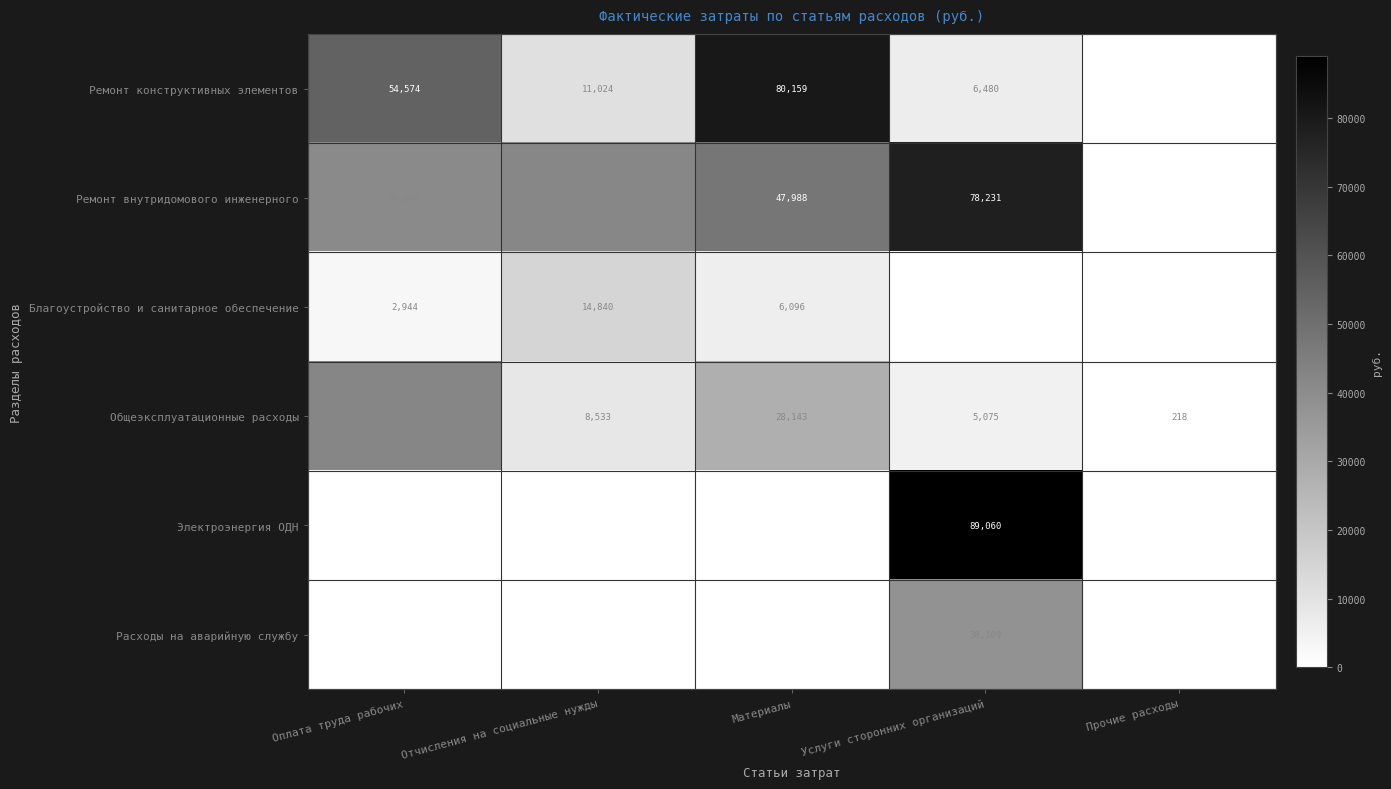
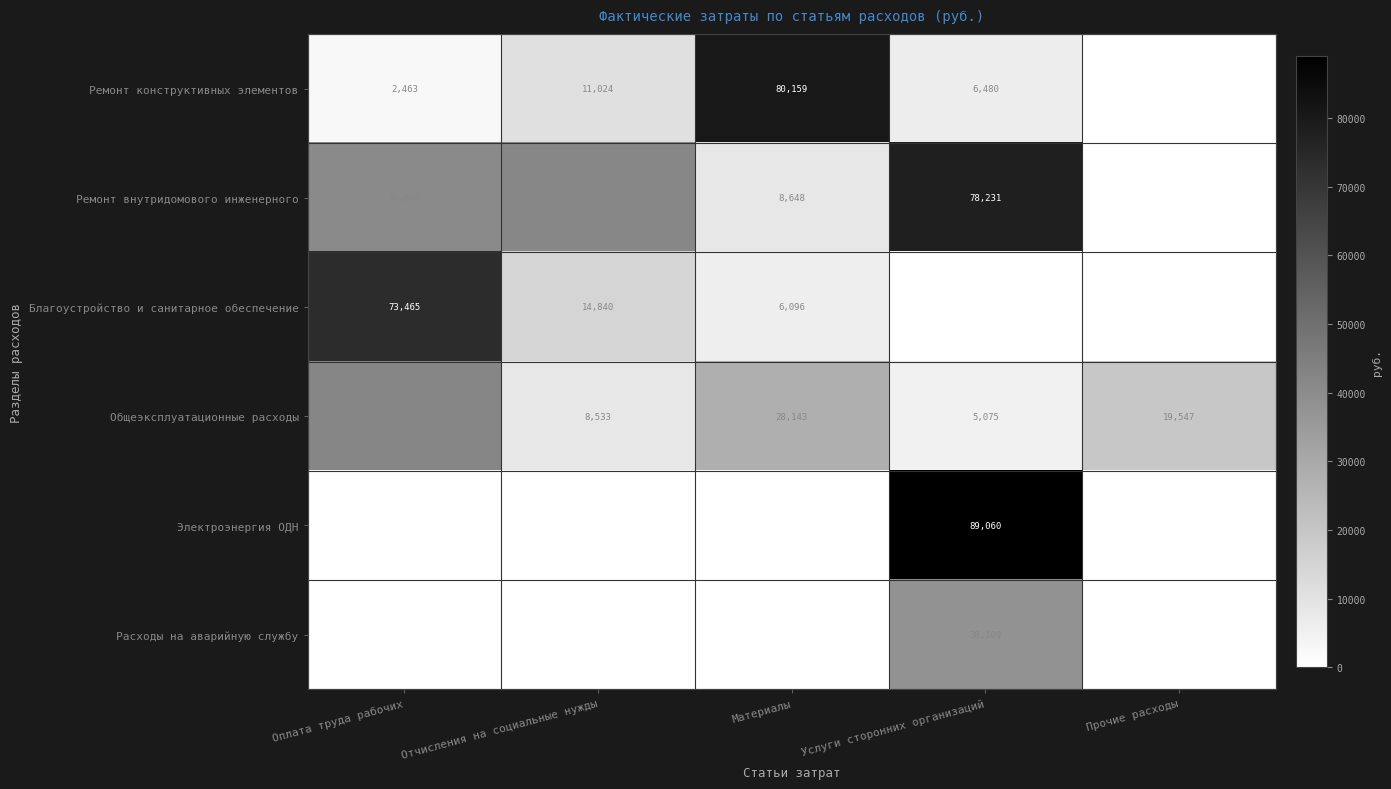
Ремонт конструктивных элементов, Оплата труда рабочих: 54,574 -> 2,463
Ремонт внутридомового инженерного, Материалы: 47,988 -> 8,648
Благоустройство и санитарное обеспечение, Оплата труда рабочих: 2,944 -> 73,465
Общеэксплуатационные расходы, Прочие расходы: 218 -> 19,547
